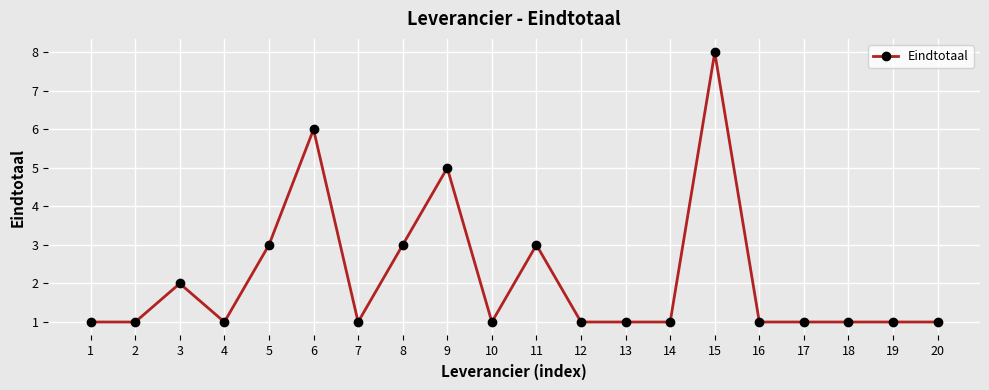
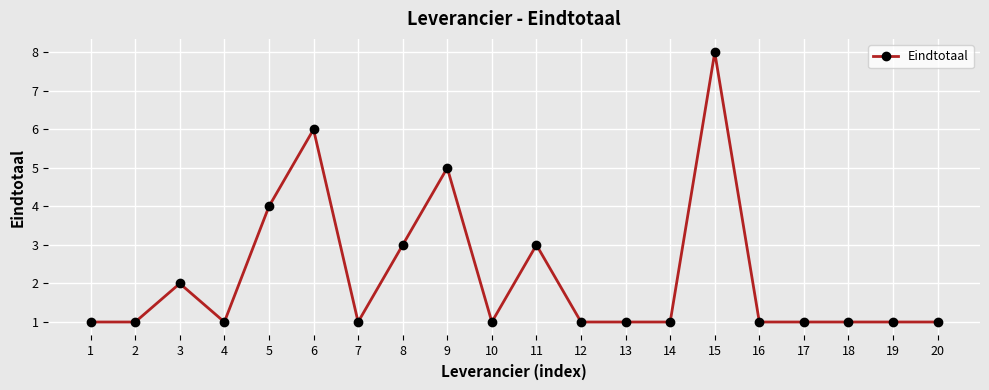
5: 3 -> 4
